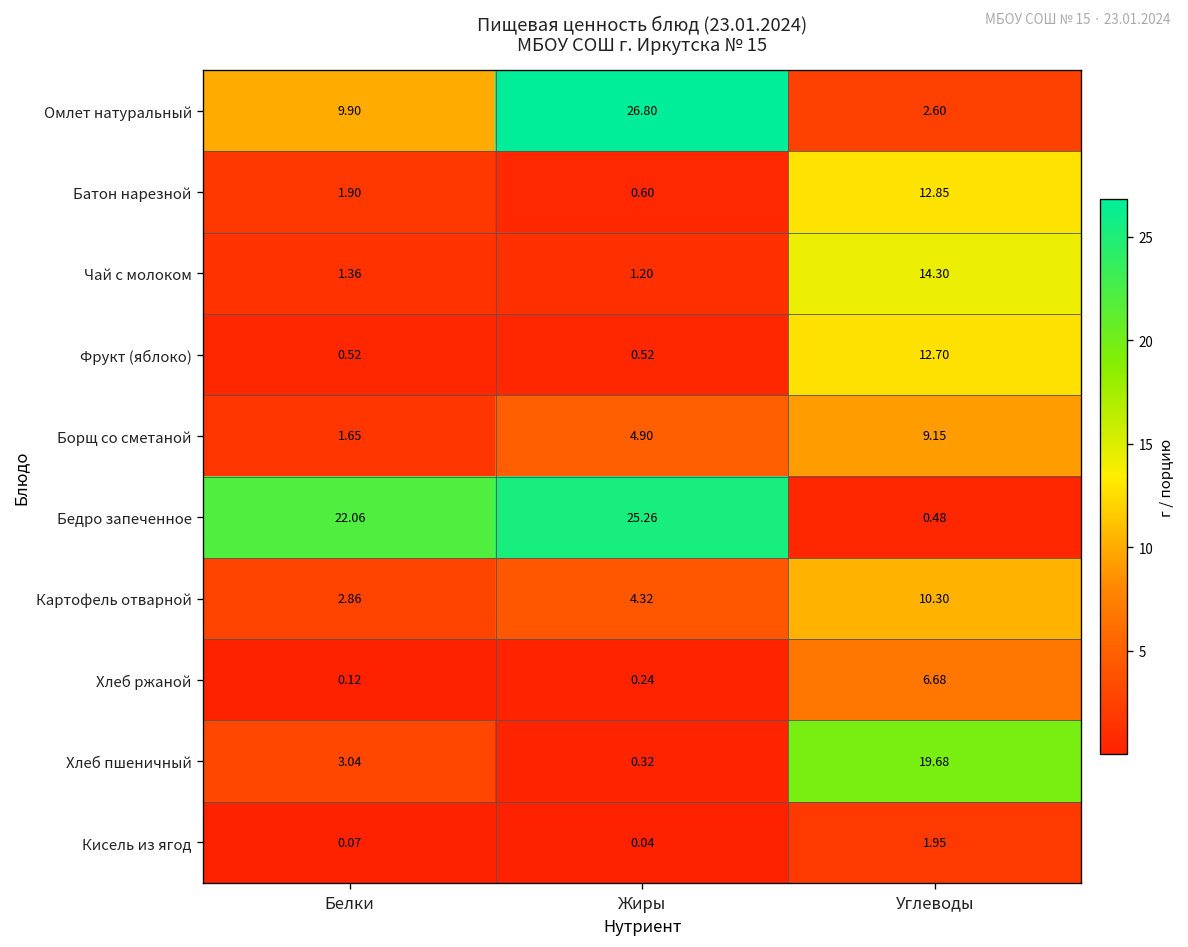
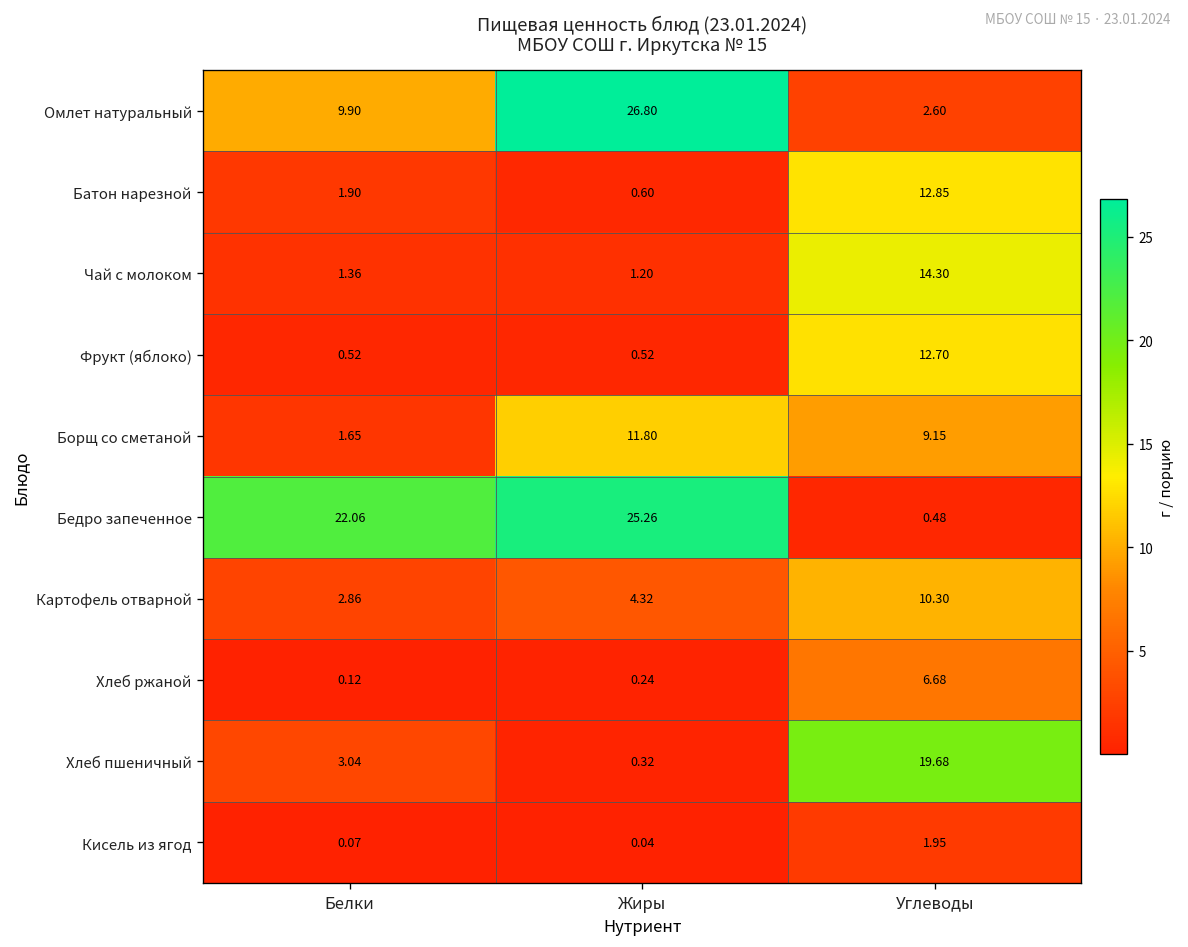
Борщ со сметаной, Жиры: 4.90 -> 11.80
